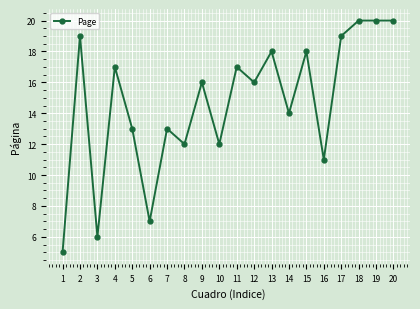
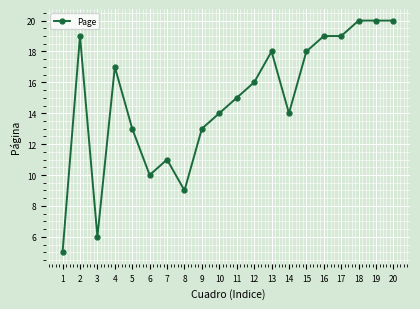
6: 7 -> 10
7: 13 -> 11
8: 12 -> 9
9: 16 -> 13
10: 12 -> 14
11: 17 -> 15
16: 11 -> 19
